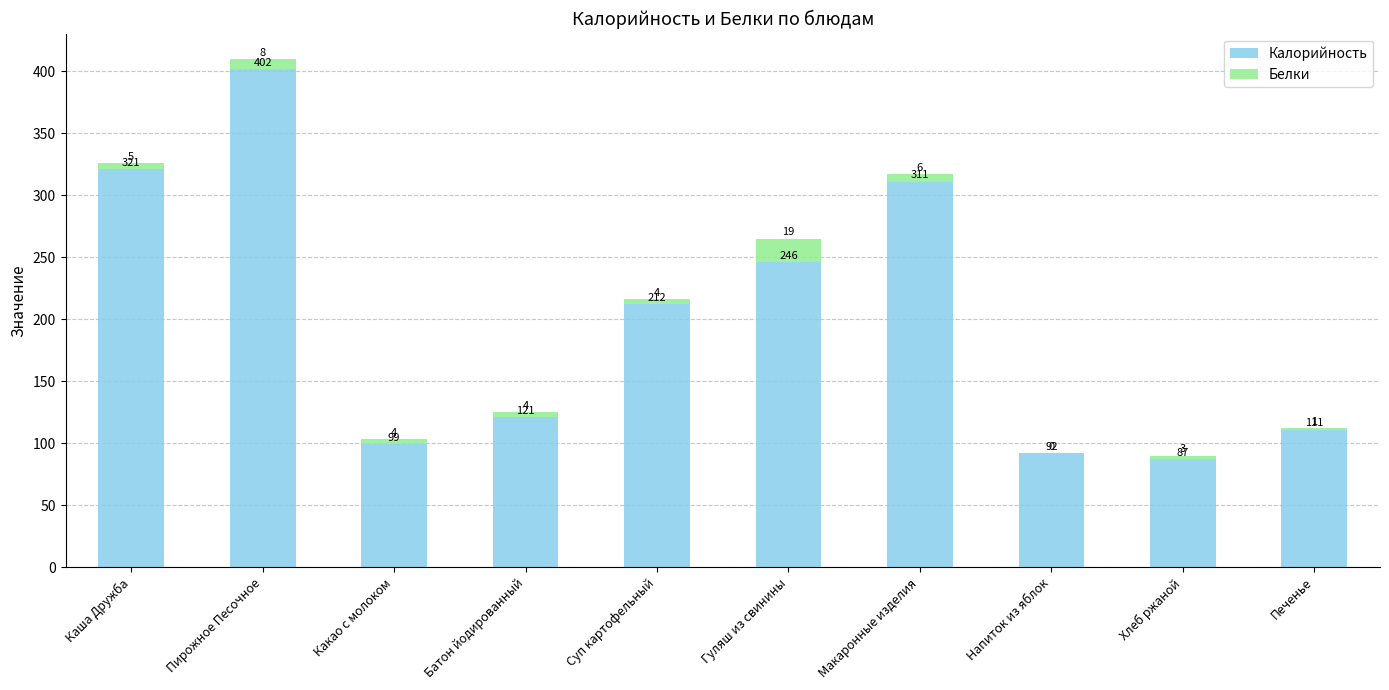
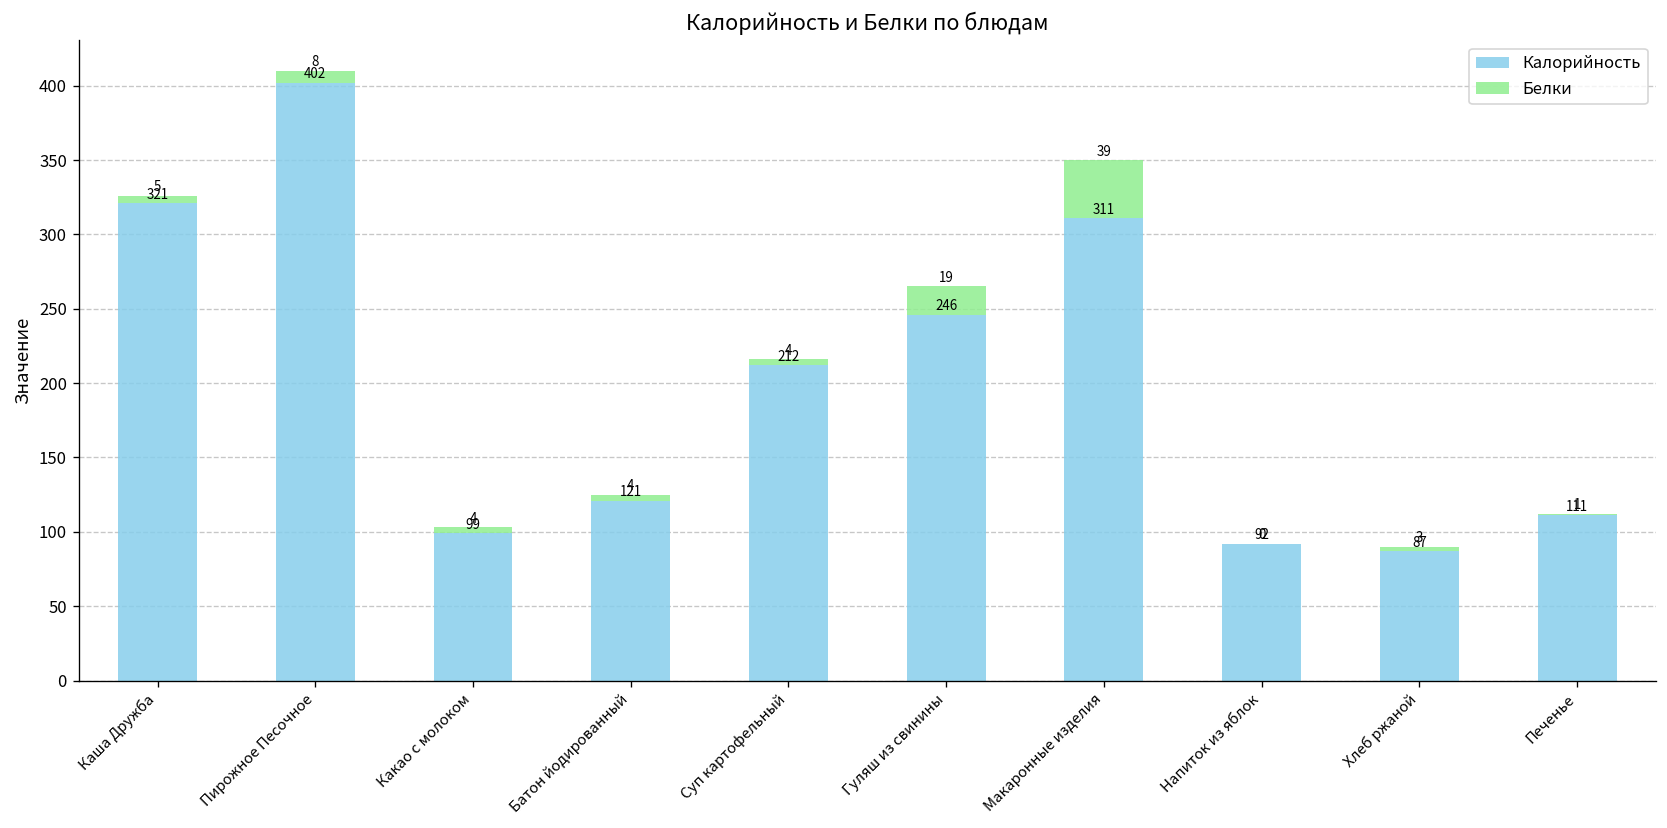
Белки, Макаронные изделия: 6 -> 39
